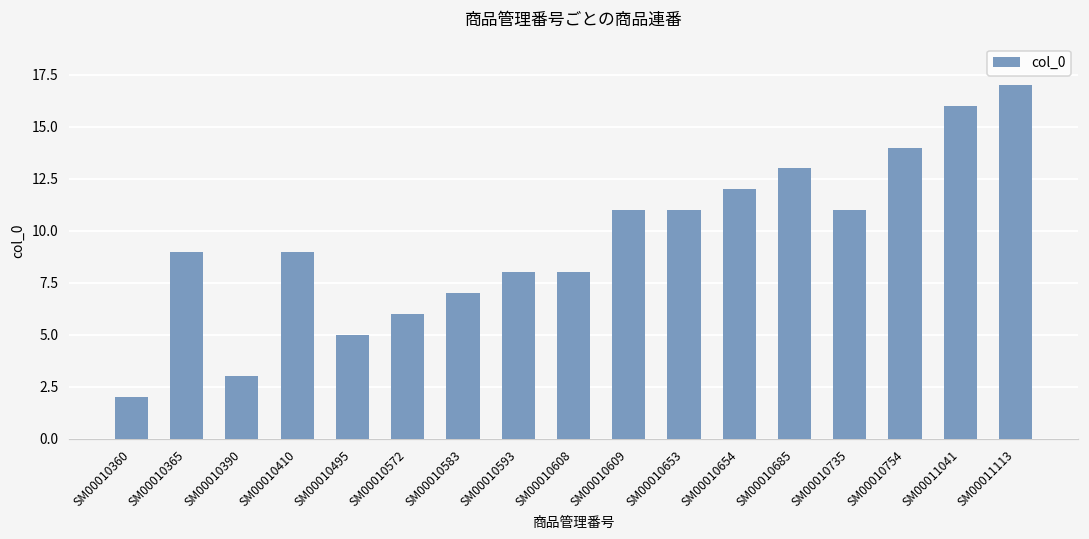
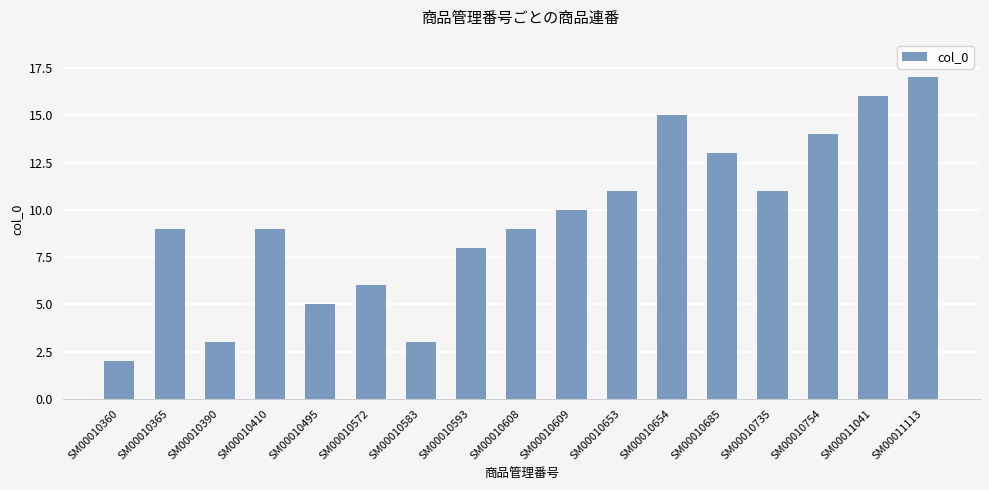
SM00010583: 7 -> 3
SM00010608: 8 -> 9
SM00010609: 11 -> 10
SM00010654: 12 -> 15
